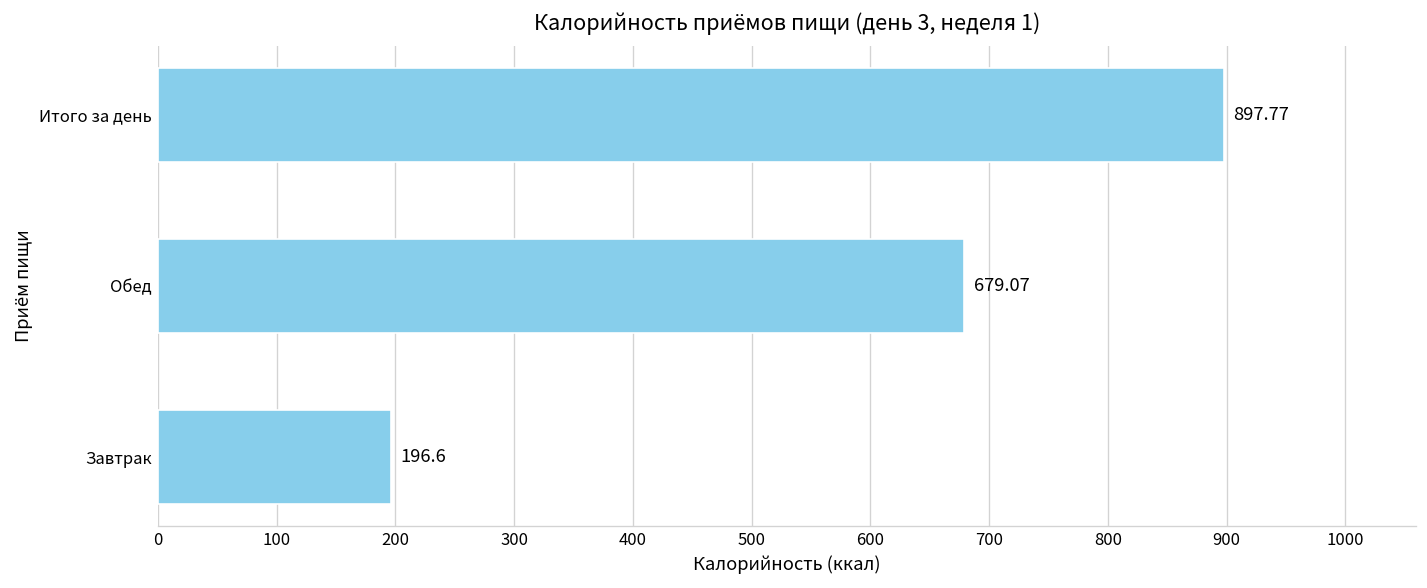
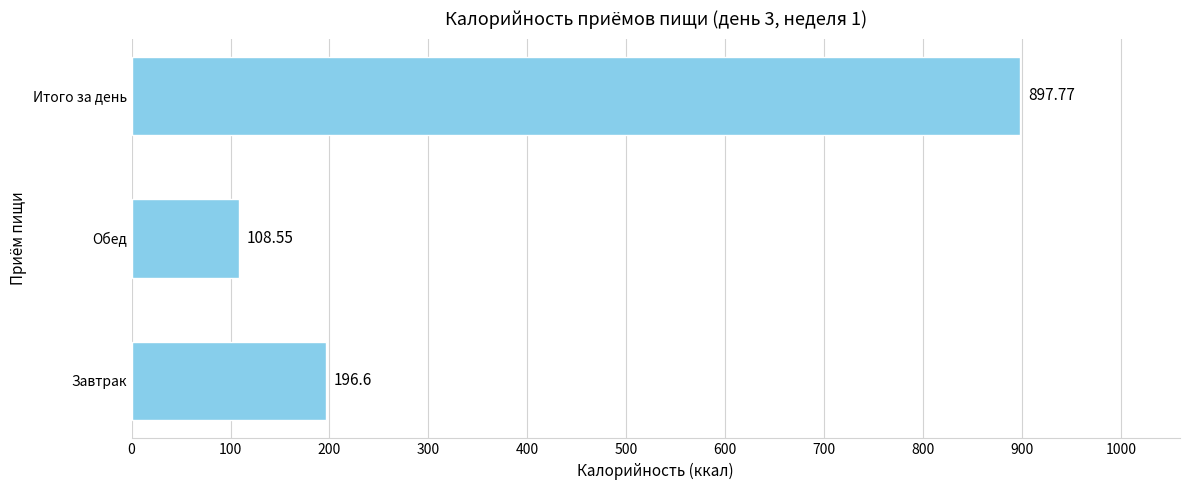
Обед: 679.07 -> 108.55
